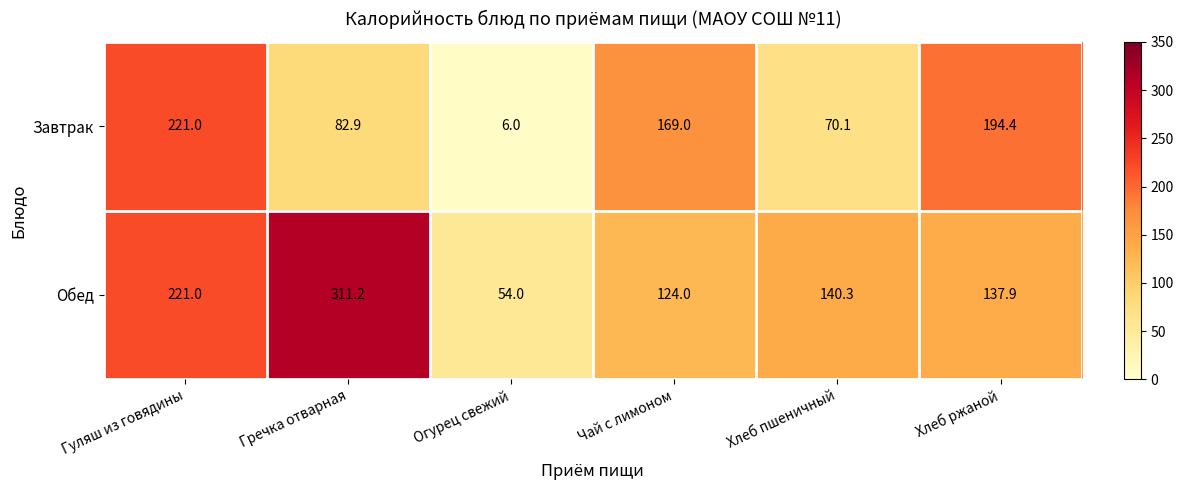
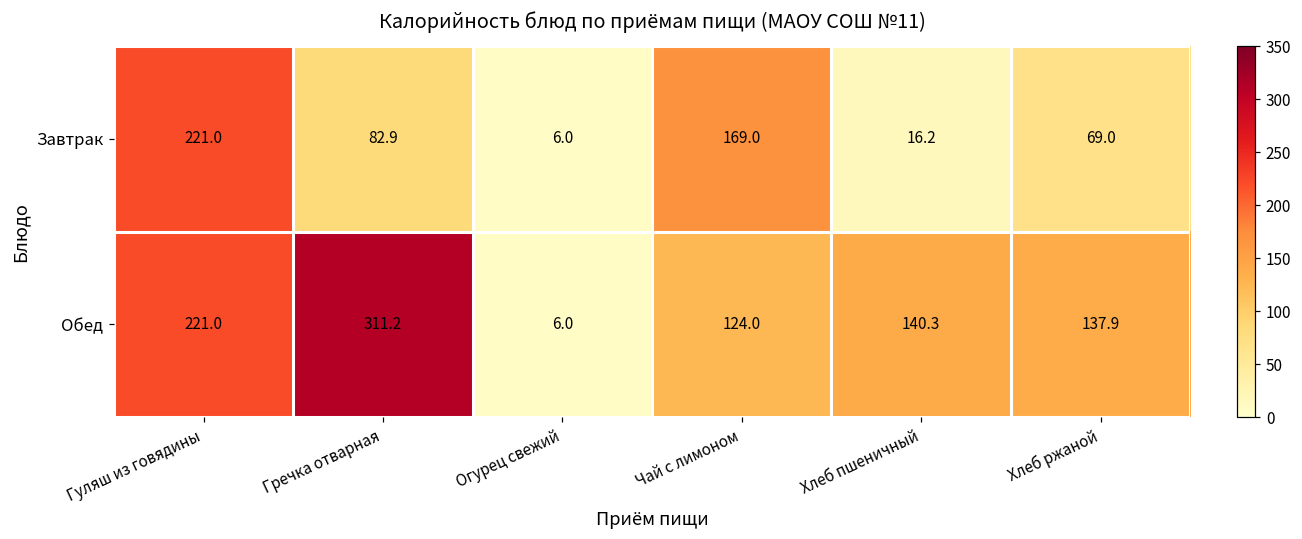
Завтрак, Хлеб пшеничный: 70.1 -> 16.2
Завтрак, Хлеб ржаной: 194.4 -> 69.0
Обед, Огурец свежий: 54.0 -> 6.0
